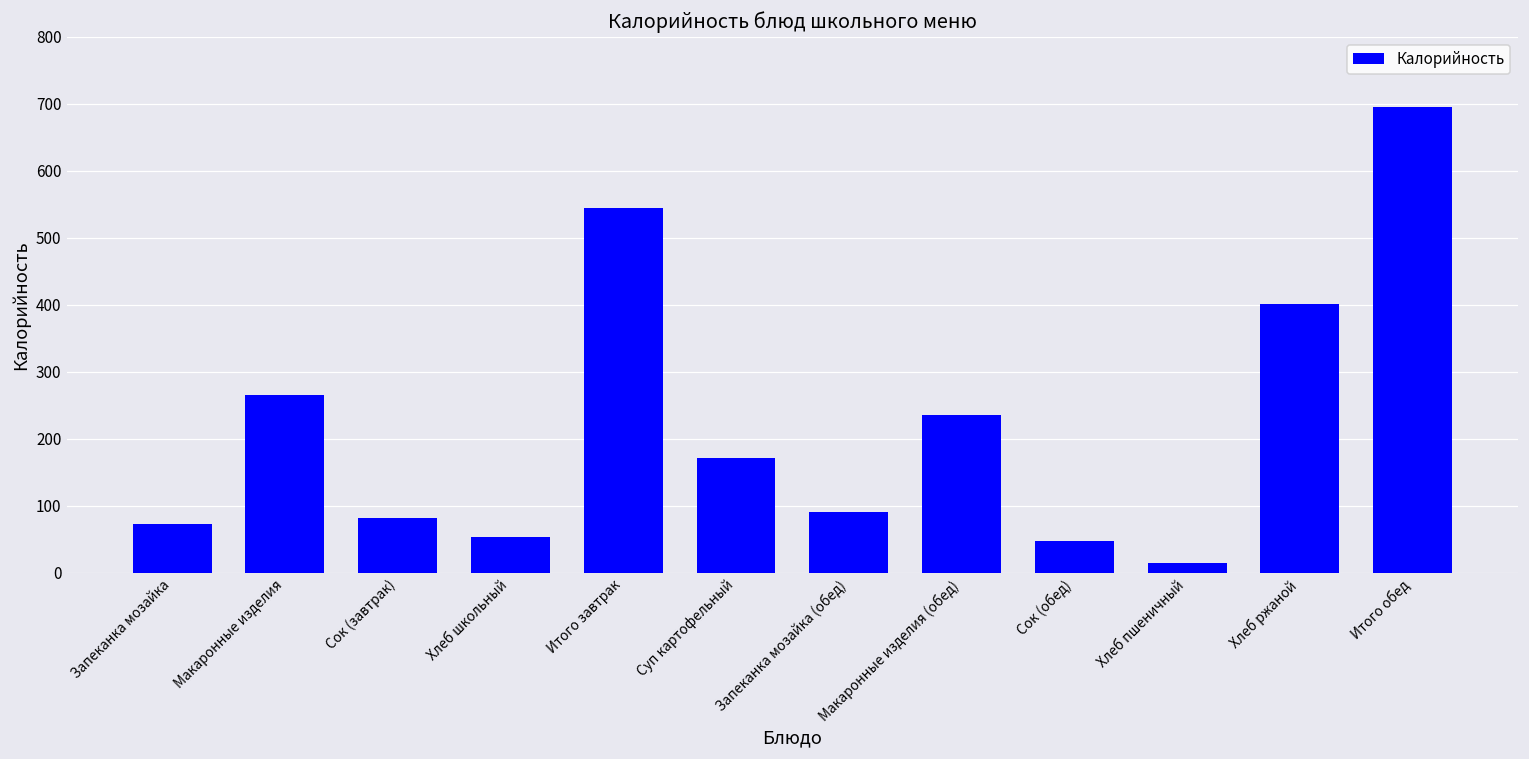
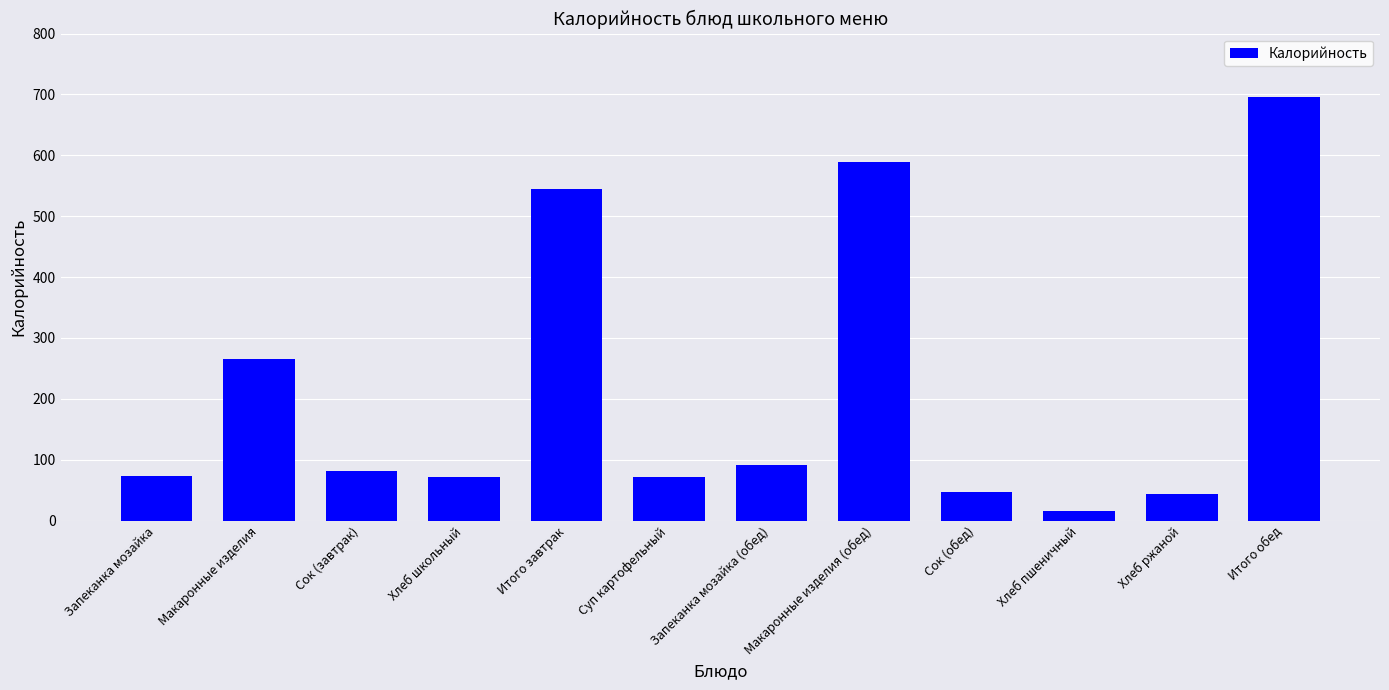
Хлеб школьный: 50 -> 70
Суп картофельный: 170 -> 70
Макаронные изделия (обед): 240 -> 590
Хлеб ржаной: 400 -> 40
